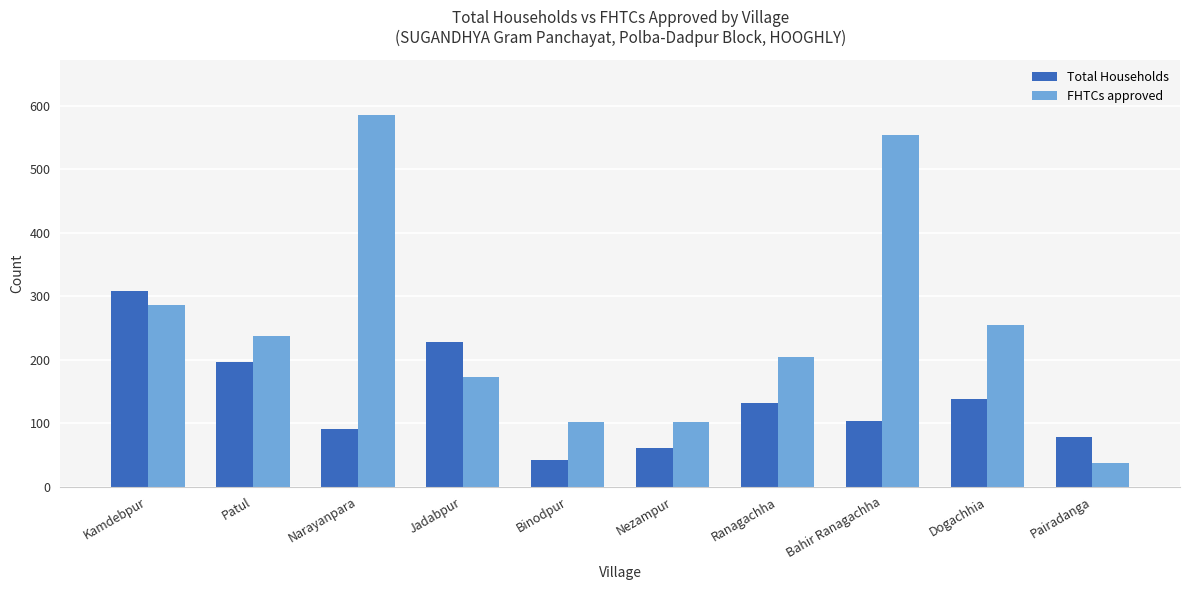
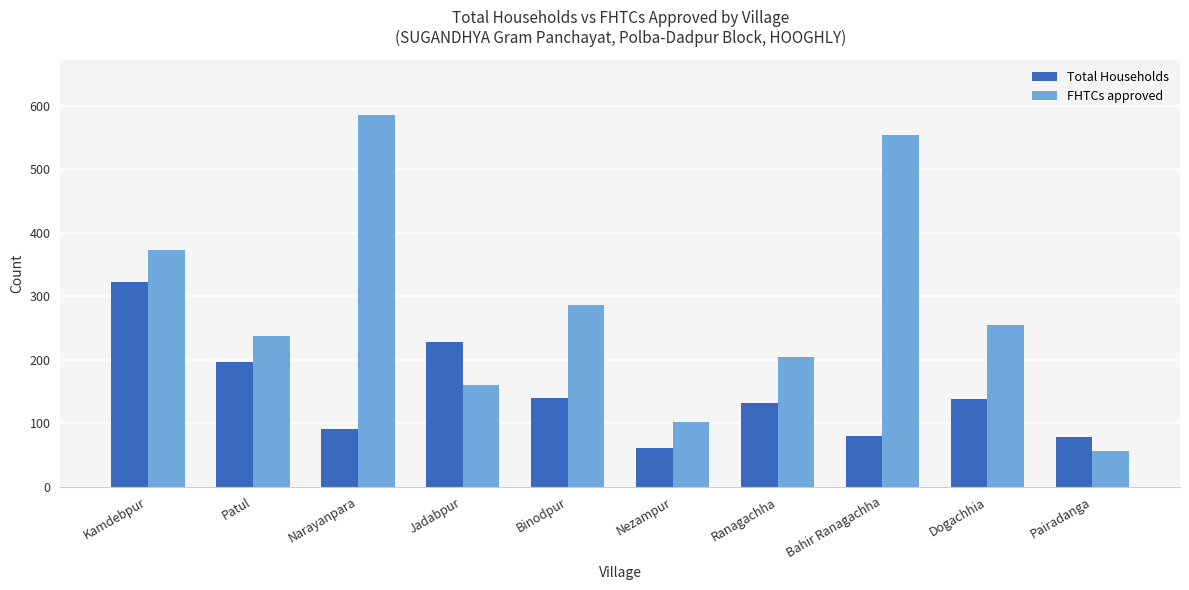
Total Households, Kamdebpur: 310 -> 320
FHTCs approved, Kamdebpur: 290 -> 370
FHTCs approved, Jadabpur: 170 -> 160
Total Households, Binodpur: 40 -> 140
FHTCs approved, Binodpur: 100 -> 290
Total Households, Bahir Ranagachha: 100 -> 80
FHTCs approved, Pairadanga: 40 -> 60
